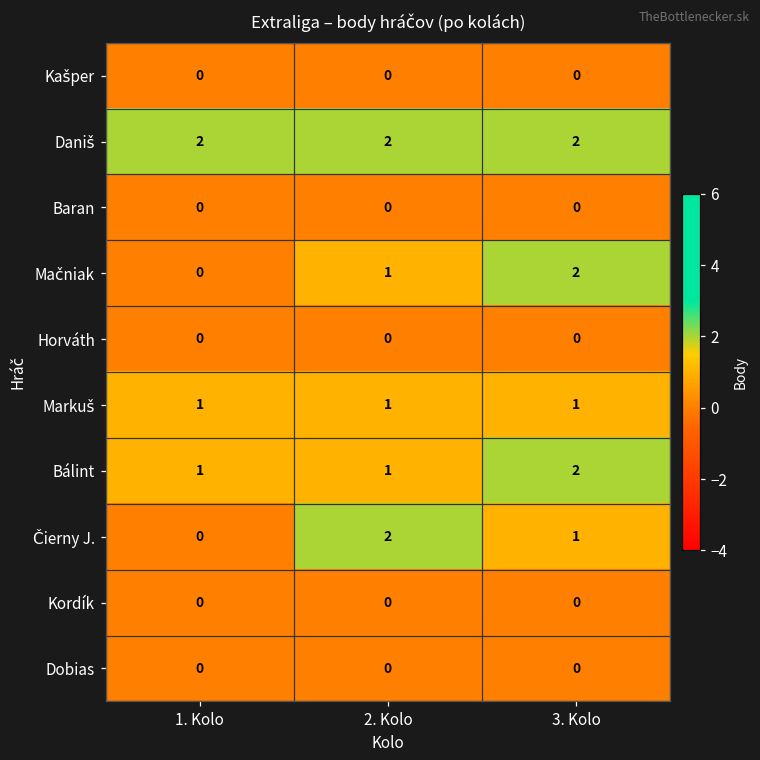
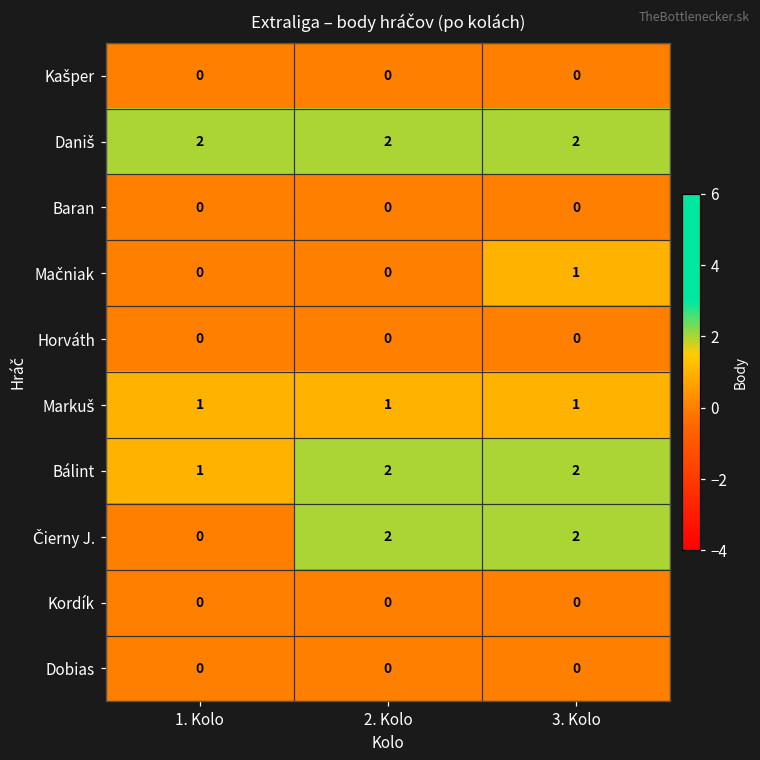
Mačniak, 2. Kolo: 1 -> 0
Mačniak, 3. Kolo: 2 -> 1
Bálint, 2. Kolo: 1 -> 2
Čierny J., 3. Kolo: 1 -> 2
